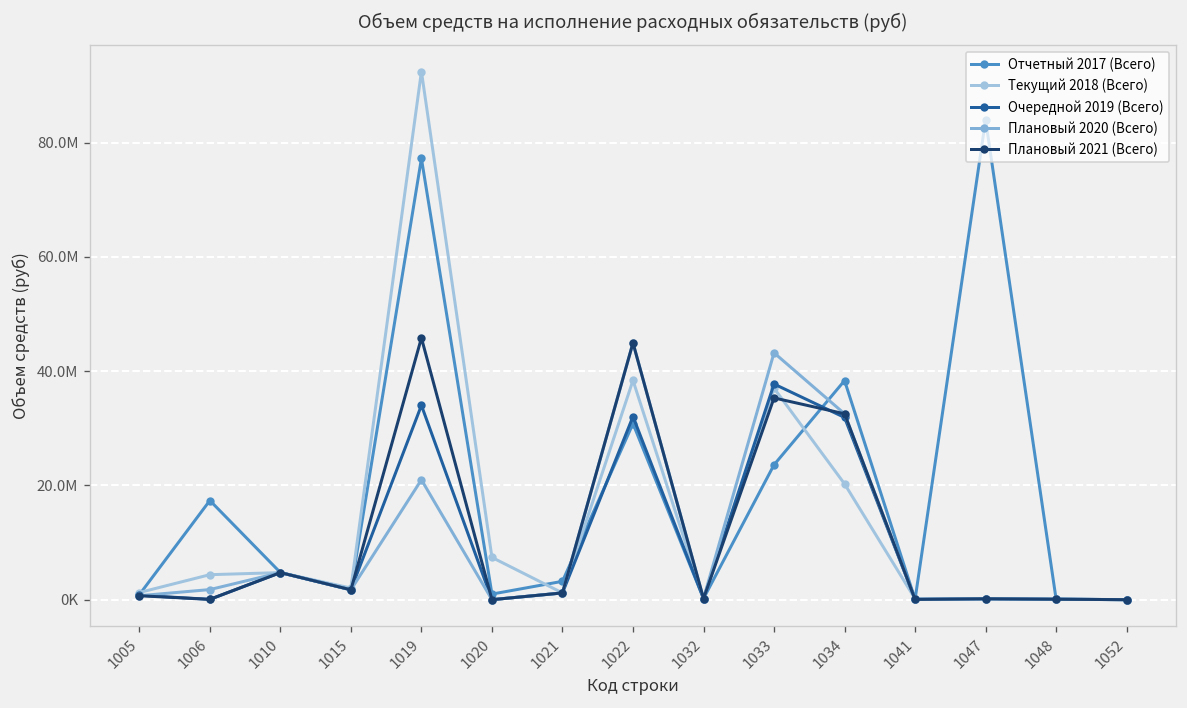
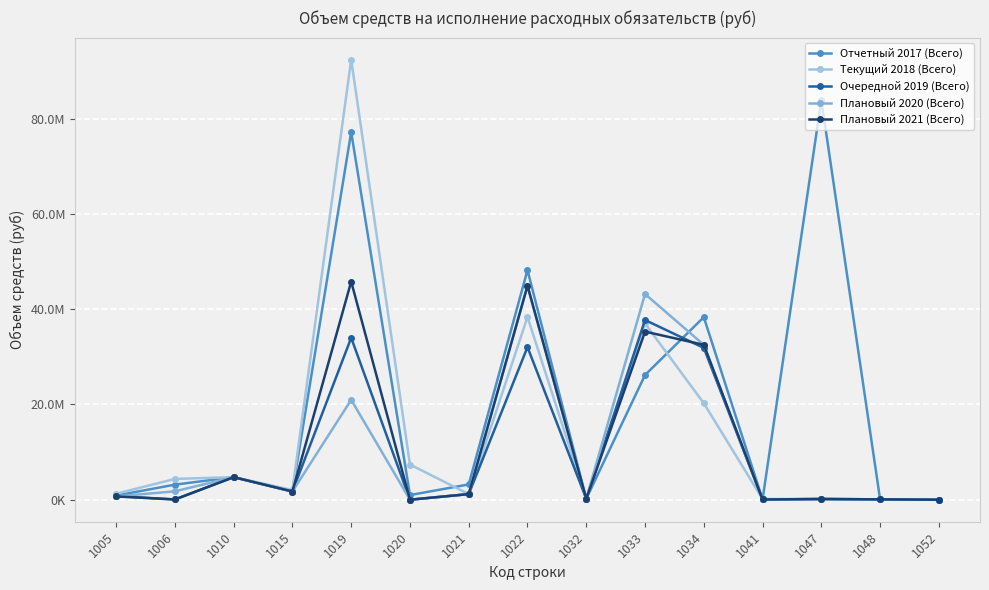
Отчетный 2017 (Всего), 1006: 17000000 -> 3000000
Отчетный 2017 (Всего), 1022: 31000000 -> 48000000
Отчетный 2017 (Всего), 1033: 24000000 -> 26000000
